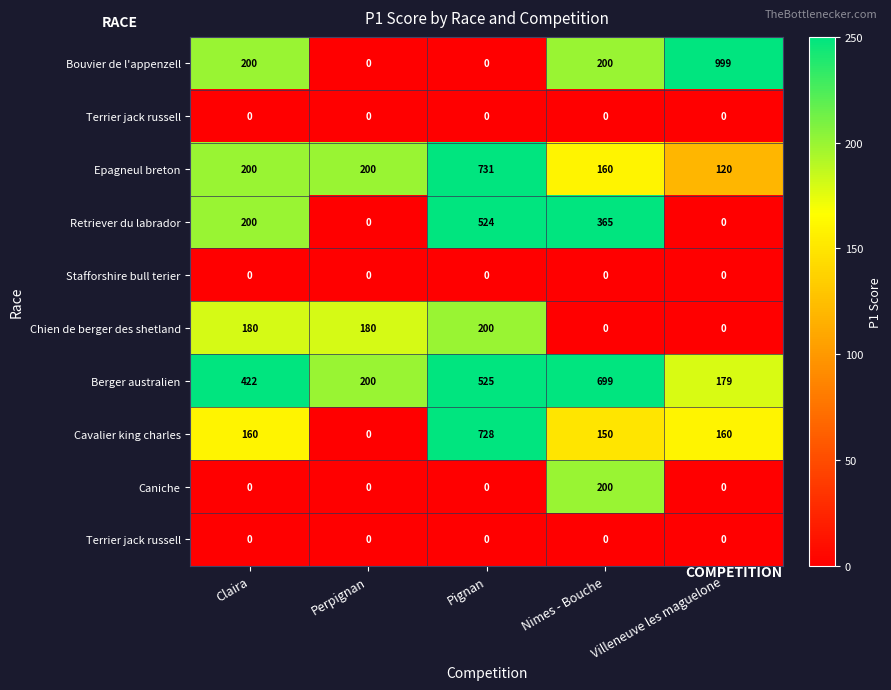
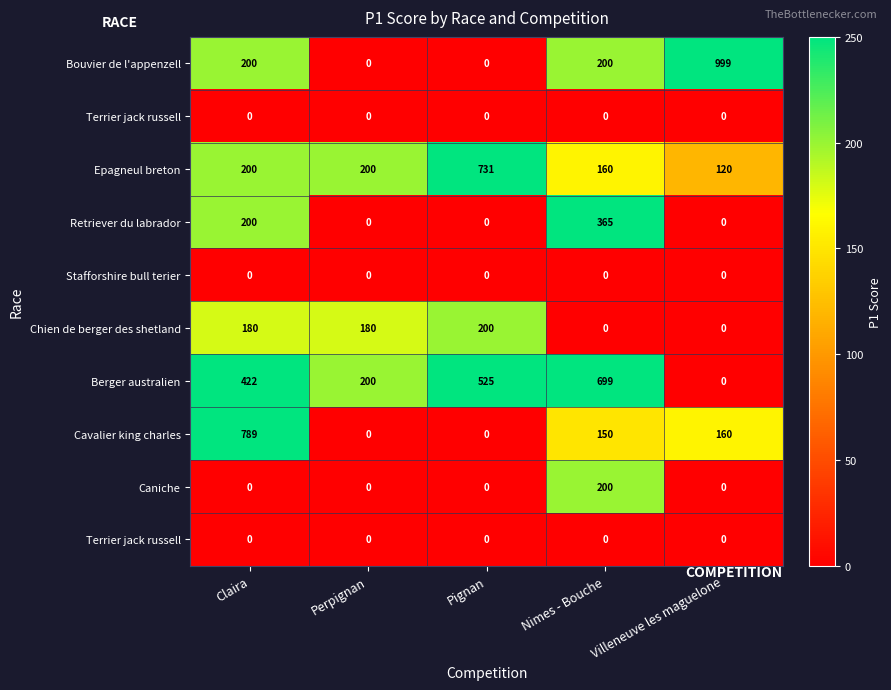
Retriever du labrador, Pignan: 524 -> 0
Berger australien, Villeneuve les maguelone: 179 -> 0
Cavalier king charles, Claira: 160 -> 789
Cavalier king charles, Pignan: 728 -> 0
